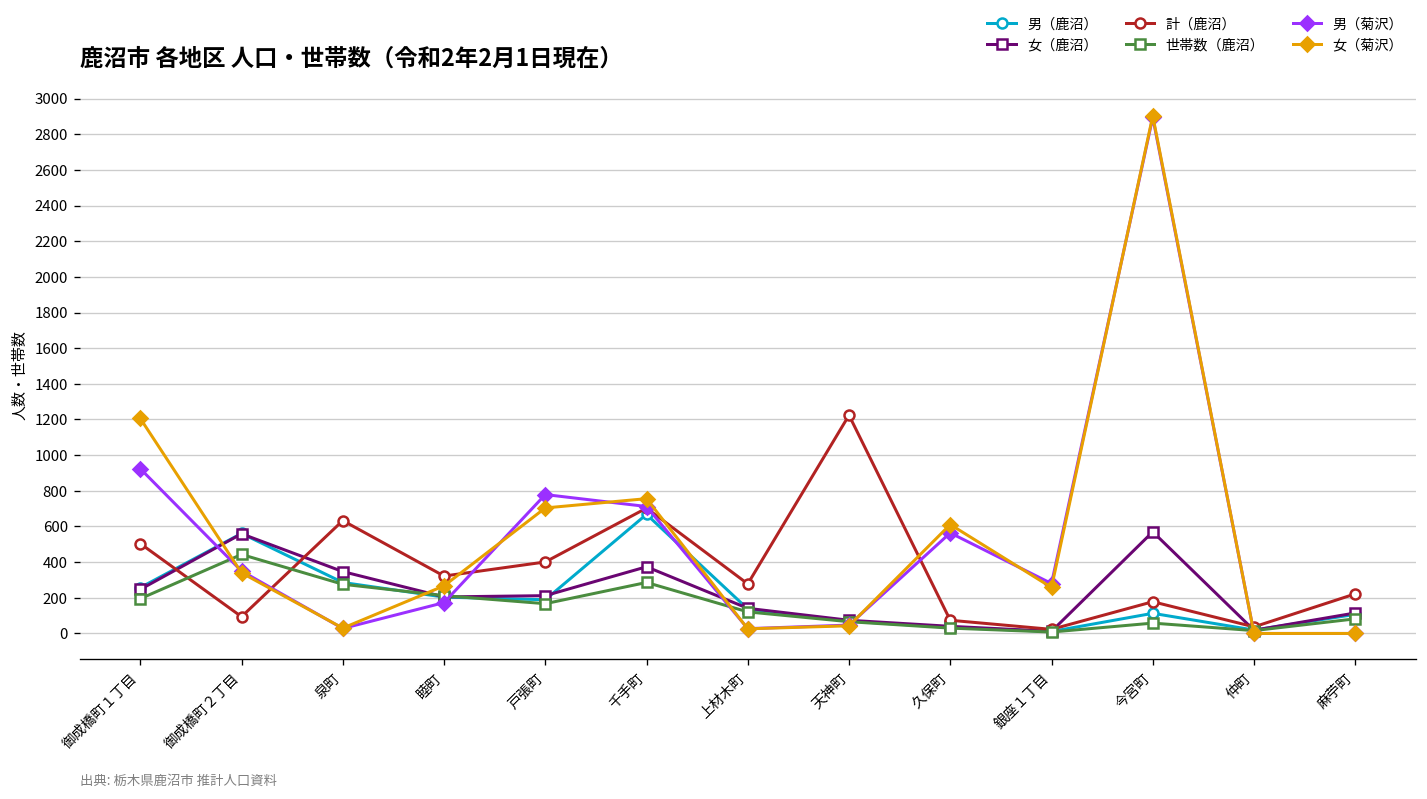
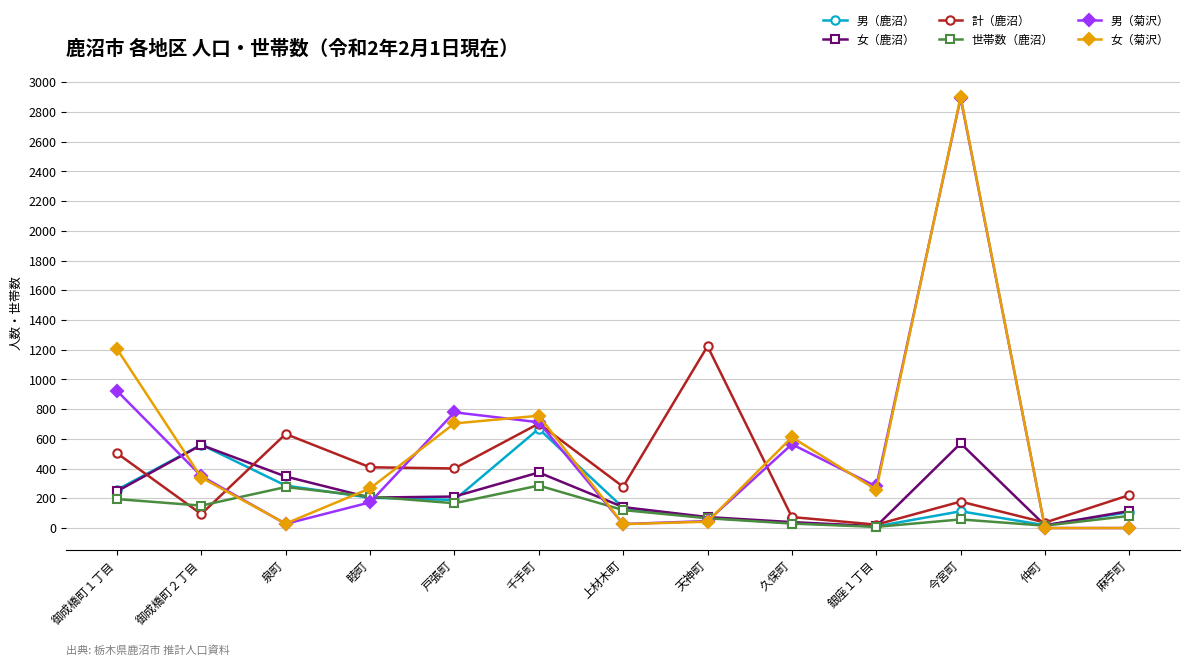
世帯数（鹿沼）, 御成橋町２丁目: 440 -> 150
計（鹿沼）, 睦町: 320 -> 410
